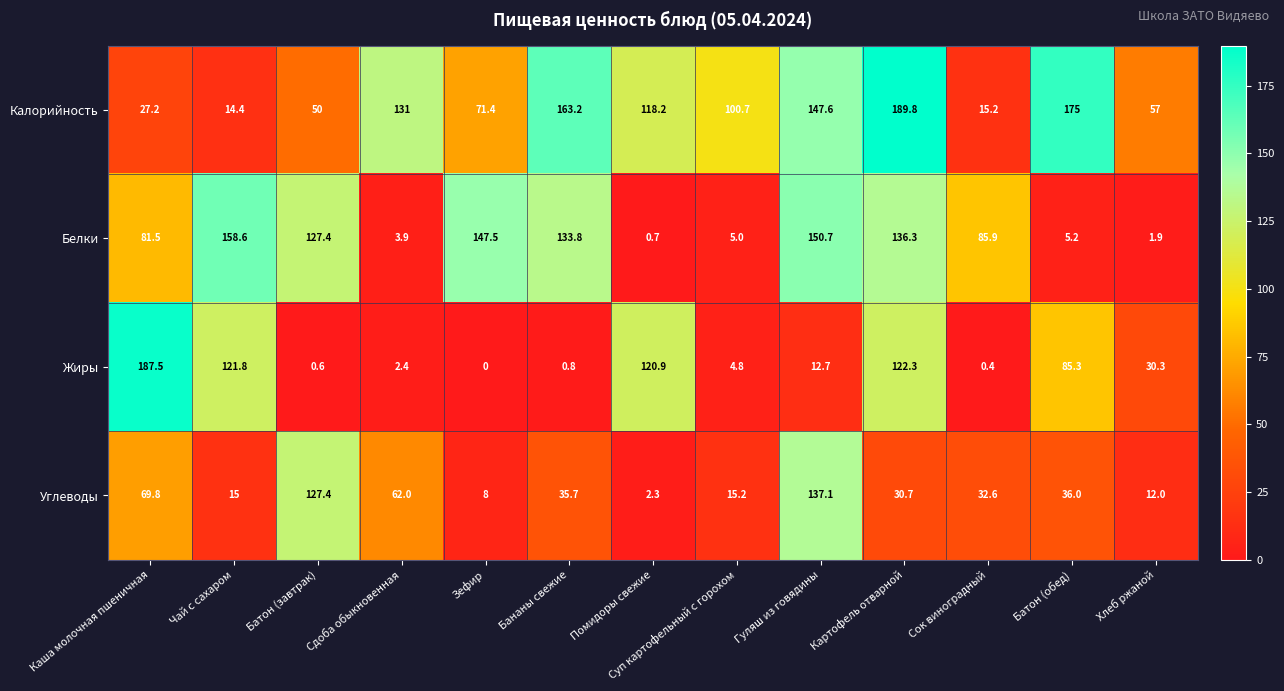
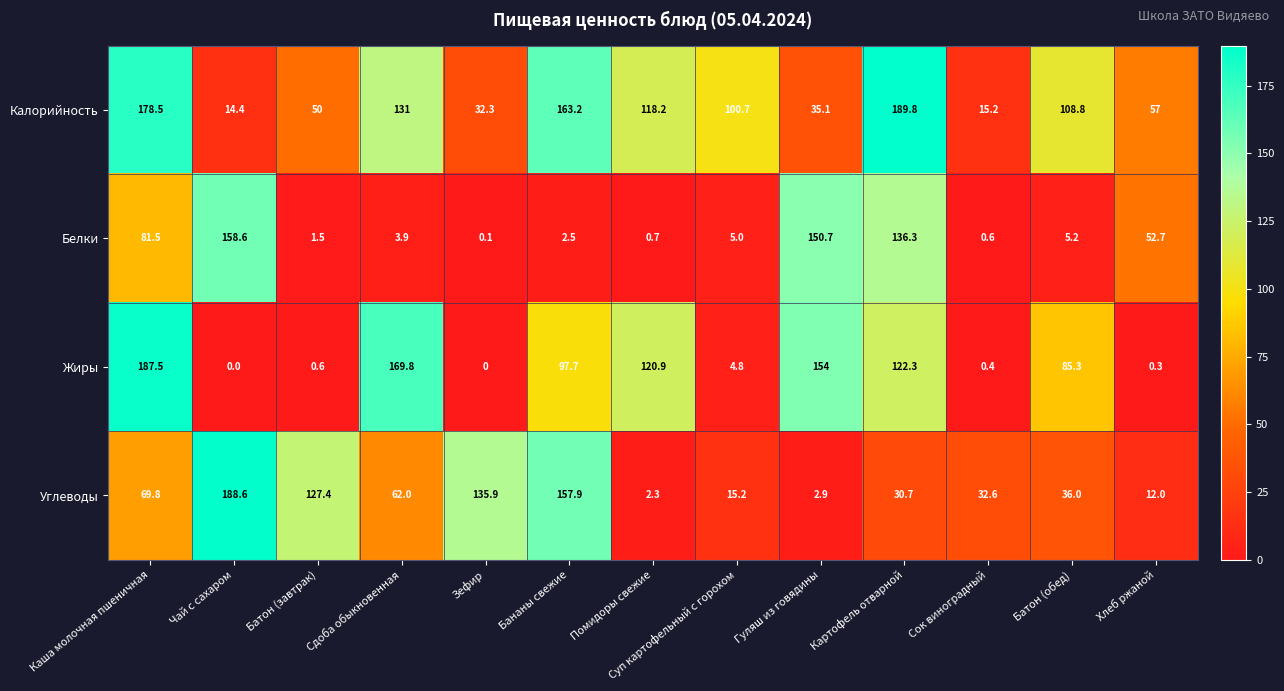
Калорийность, Каша молочная пшеничная: 27.2 -> 178.5
Калорийность, Зефир: 71.4 -> 32.3
Калорийность, Гуляш из говядины: 147.6 -> 35.1
Калорийность, Батон (обед): 175 -> 108.8
Белки, Батон (завтрак): 127.4 -> 1.5
Белки, Зефир: 147.5 -> 0.1
Белки, Бананы свежие: 133.8 -> 2.5
Белки, Сок виноградный: 85.9 -> 0.6
Белки, Хлеб ржаной: 1.9 -> 52.7
Жиры, Чай с сахаром: 121.8 -> 0.0
Жиры, Сдоба обыкновенная: 2.4 -> 169.8
Жиры, Бананы свежие: 0.8 -> 97.7
Жиры, Гуляш из говядины: 12.7 -> 154
Жиры, Хлеб ржаной: 30.3 -> 0.3
Углеводы, Чай с сахаром: 15 -> 188.6
Углеводы, Зефир: 8 -> 135.9
Углеводы, Бананы свежие: 35.7 -> 157.9
Углеводы, Гуляш из говядины: 137.1 -> 2.9
